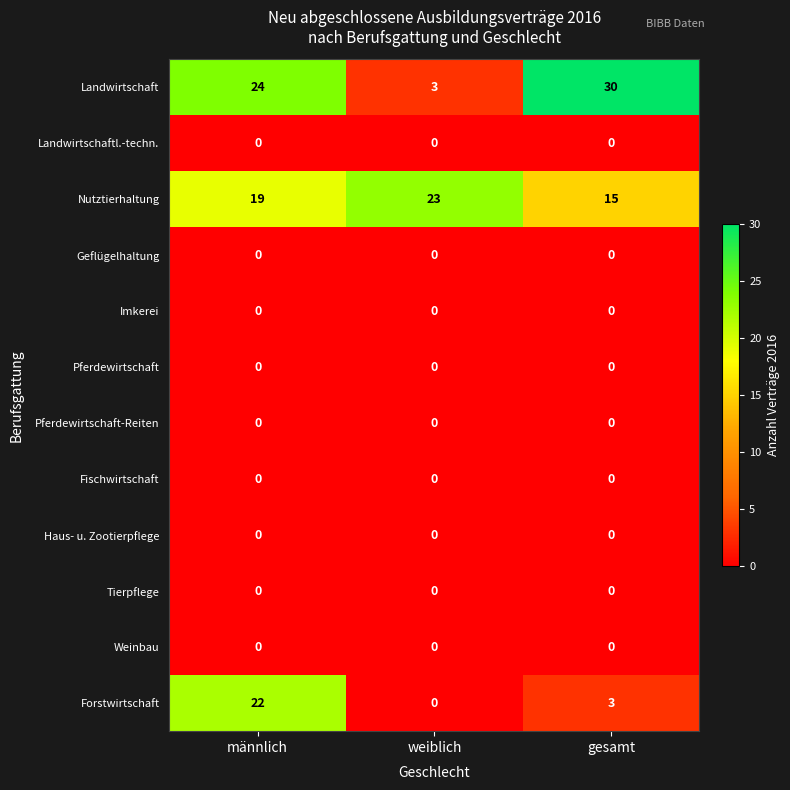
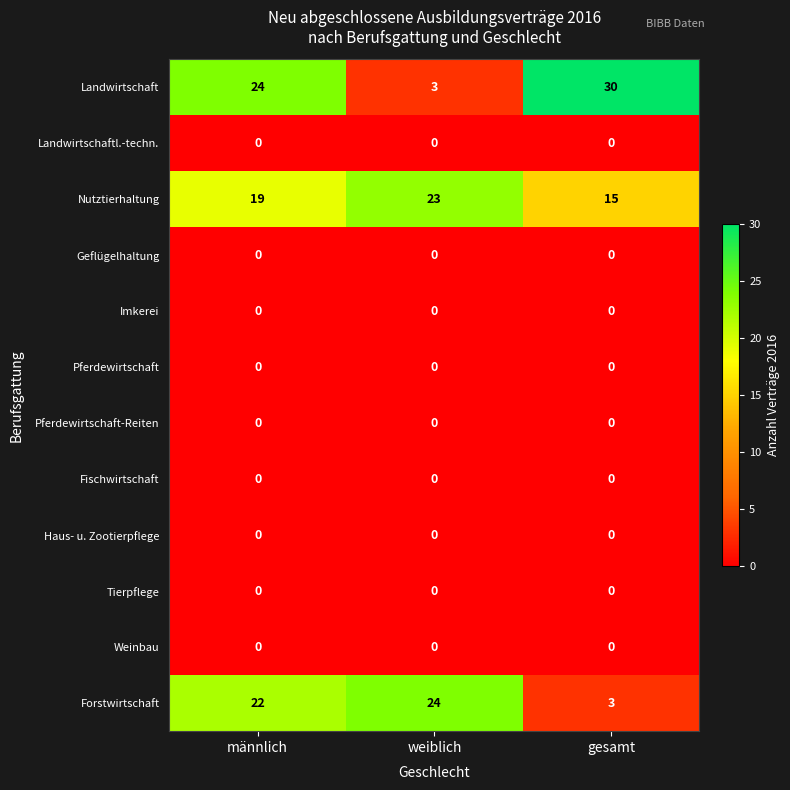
Forstwirtschaft, weiblich: 0 -> 24
